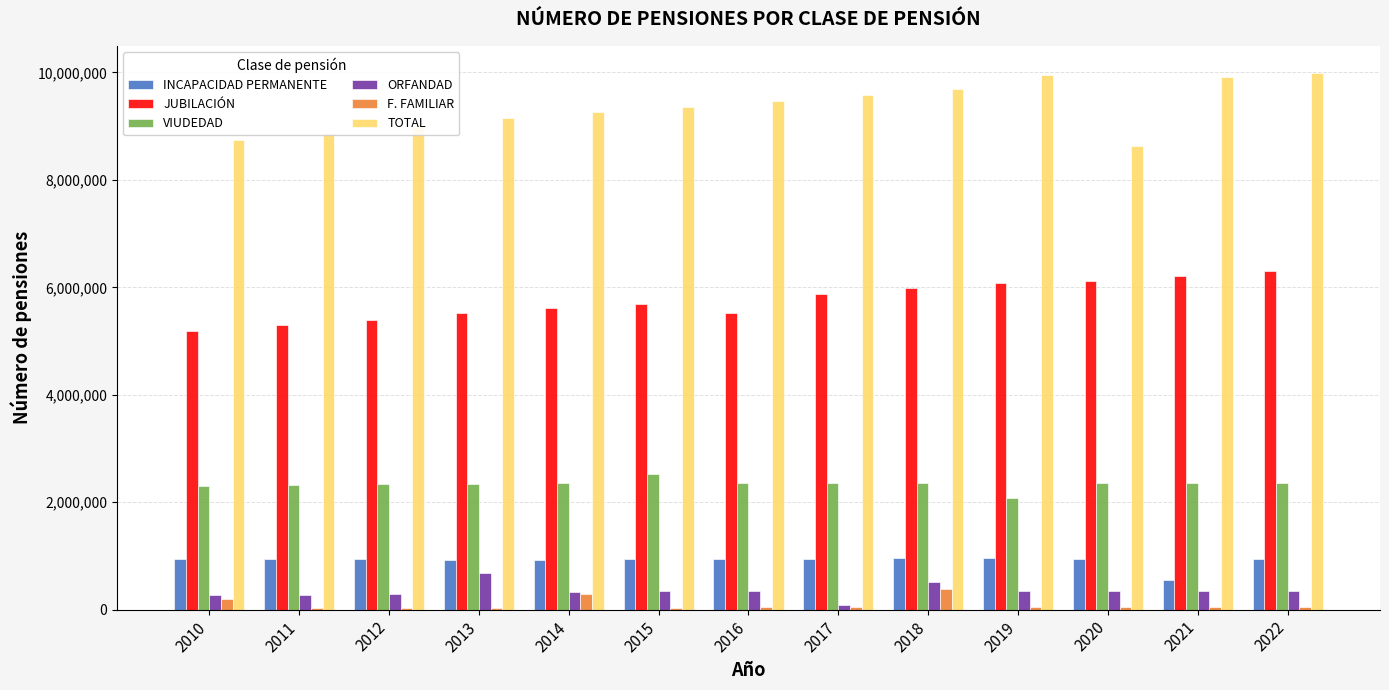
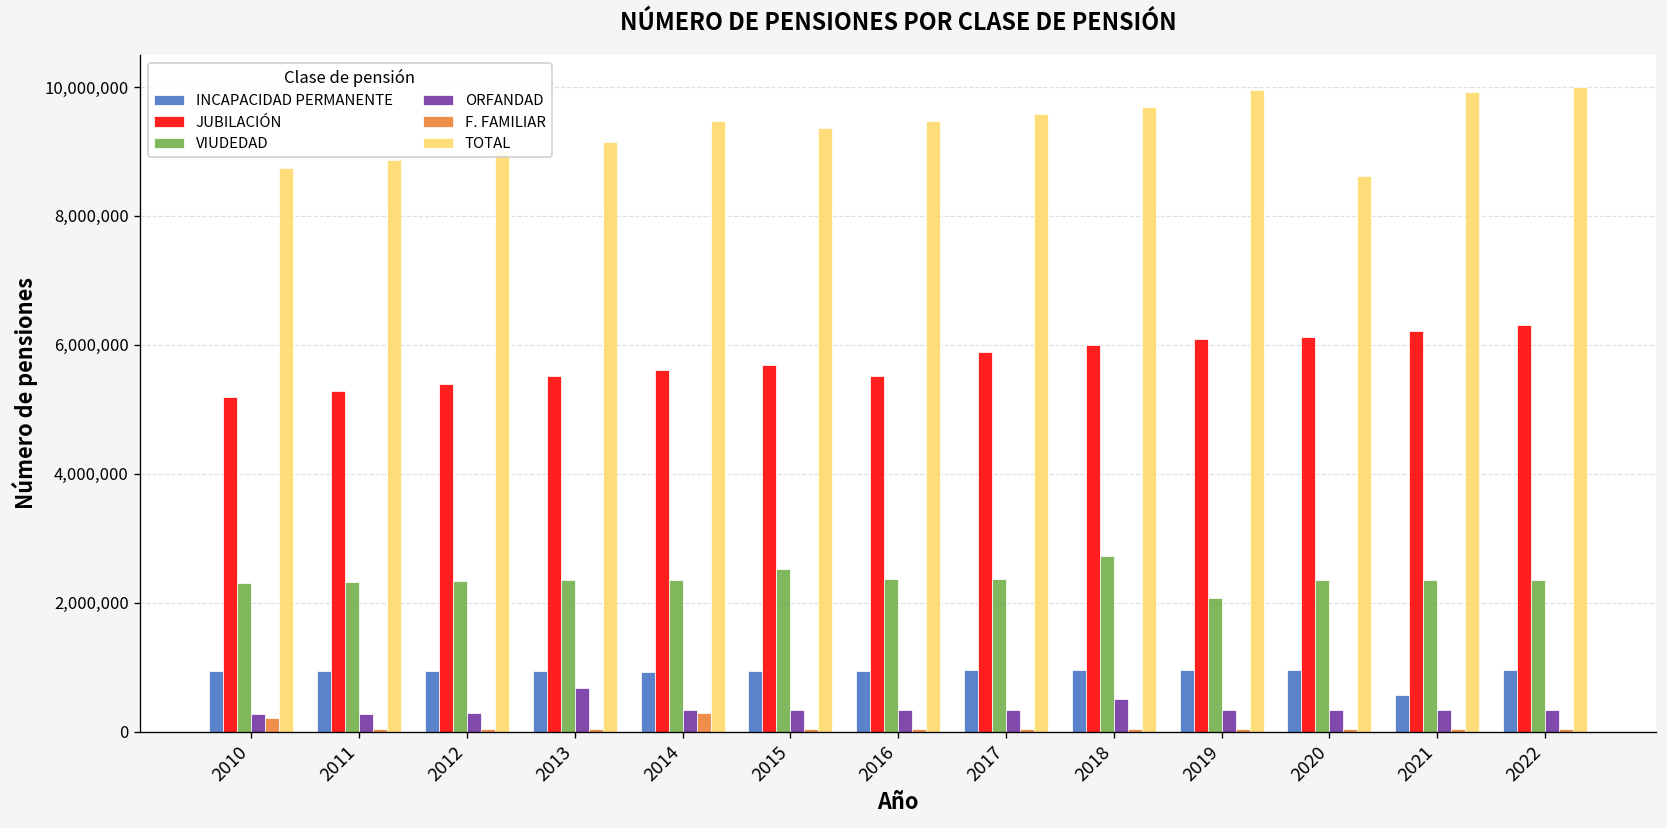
TOTAL, 2014: 9,300,000 -> 9,500,000
ORFANDAD, 2017: 100,000 -> 300,000
VIUDEDAD, 2018: 2,400,000 -> 2,700,000
F. FAMILIAR, 2018: 400,000 -> 0
